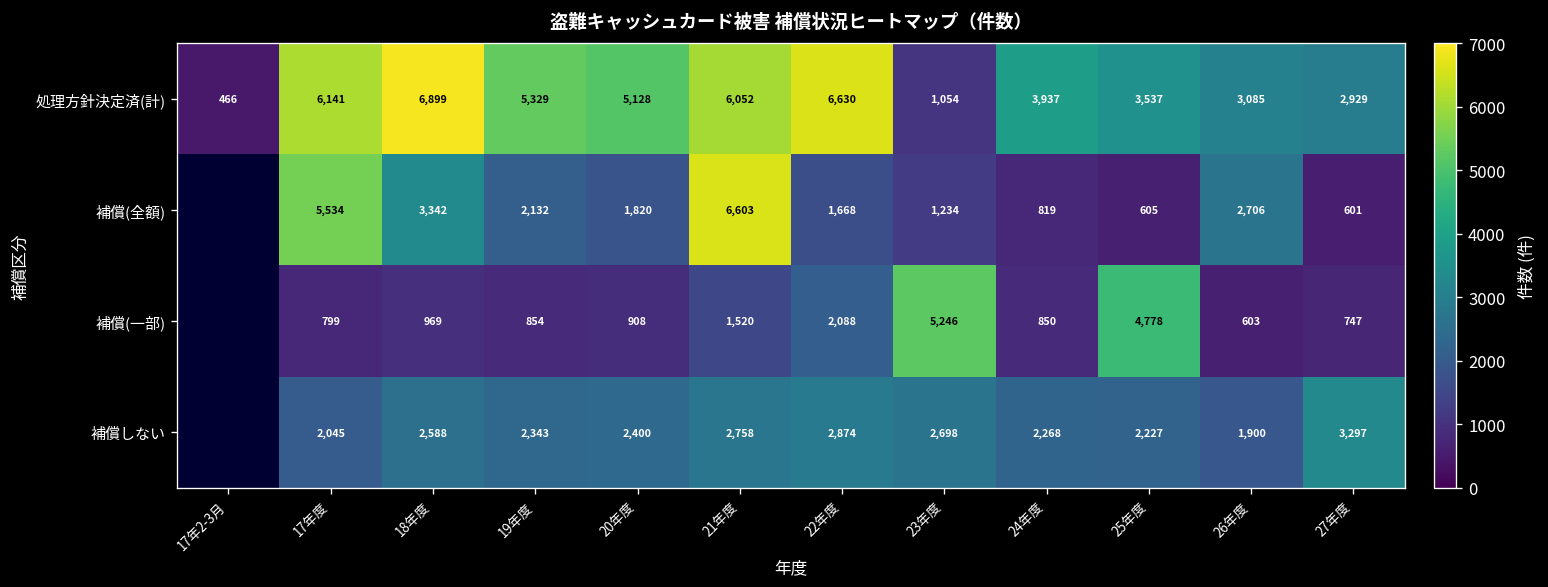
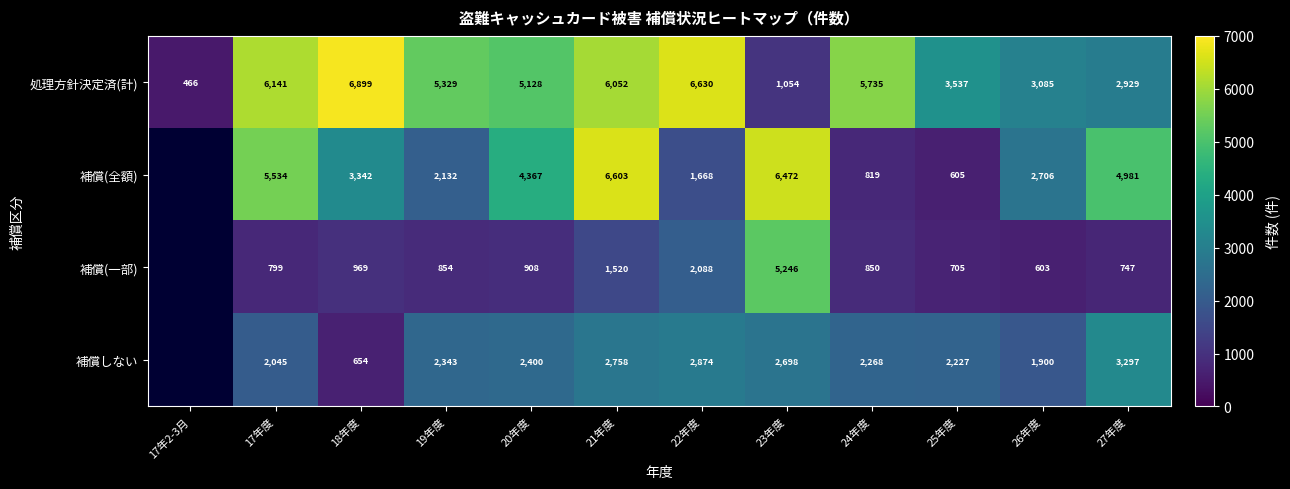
処理方針決定済(計), 24年度: 3,937 -> 5,735
補償(全額), 20年度: 1,820 -> 4,367
補償(全額), 23年度: 1,234 -> 6,472
補償(全額), 27年度: 601 -> 4,981
補償(一部), 25年度: 4,778 -> 705
補償しない, 18年度: 2,588 -> 654
